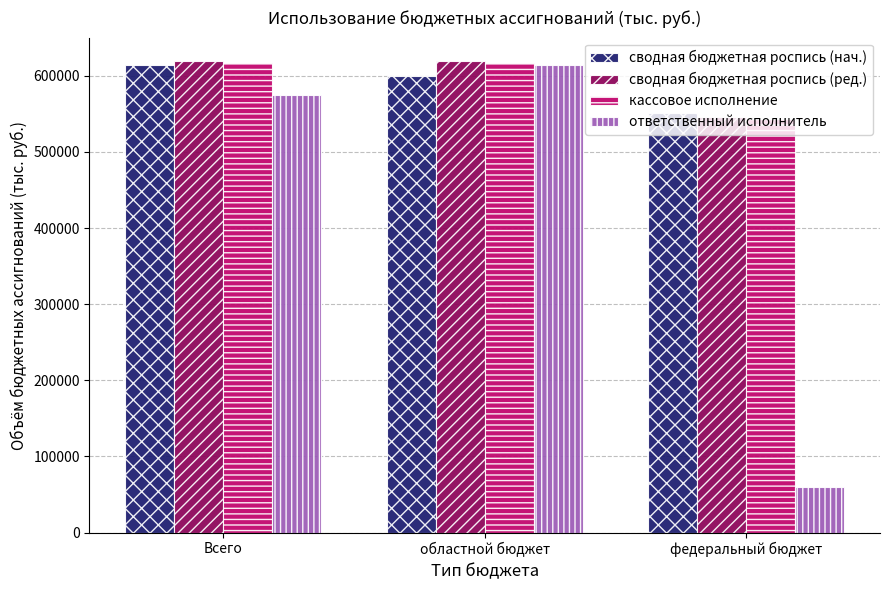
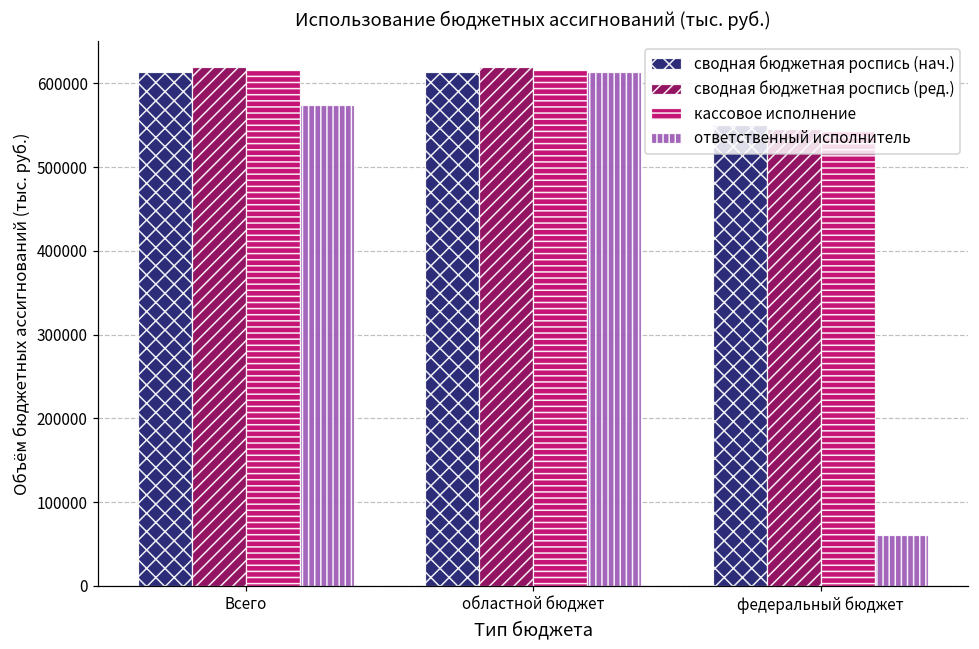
сводная бюджетная роспись (нач.), областной бюджет: 600000 -> 610000
